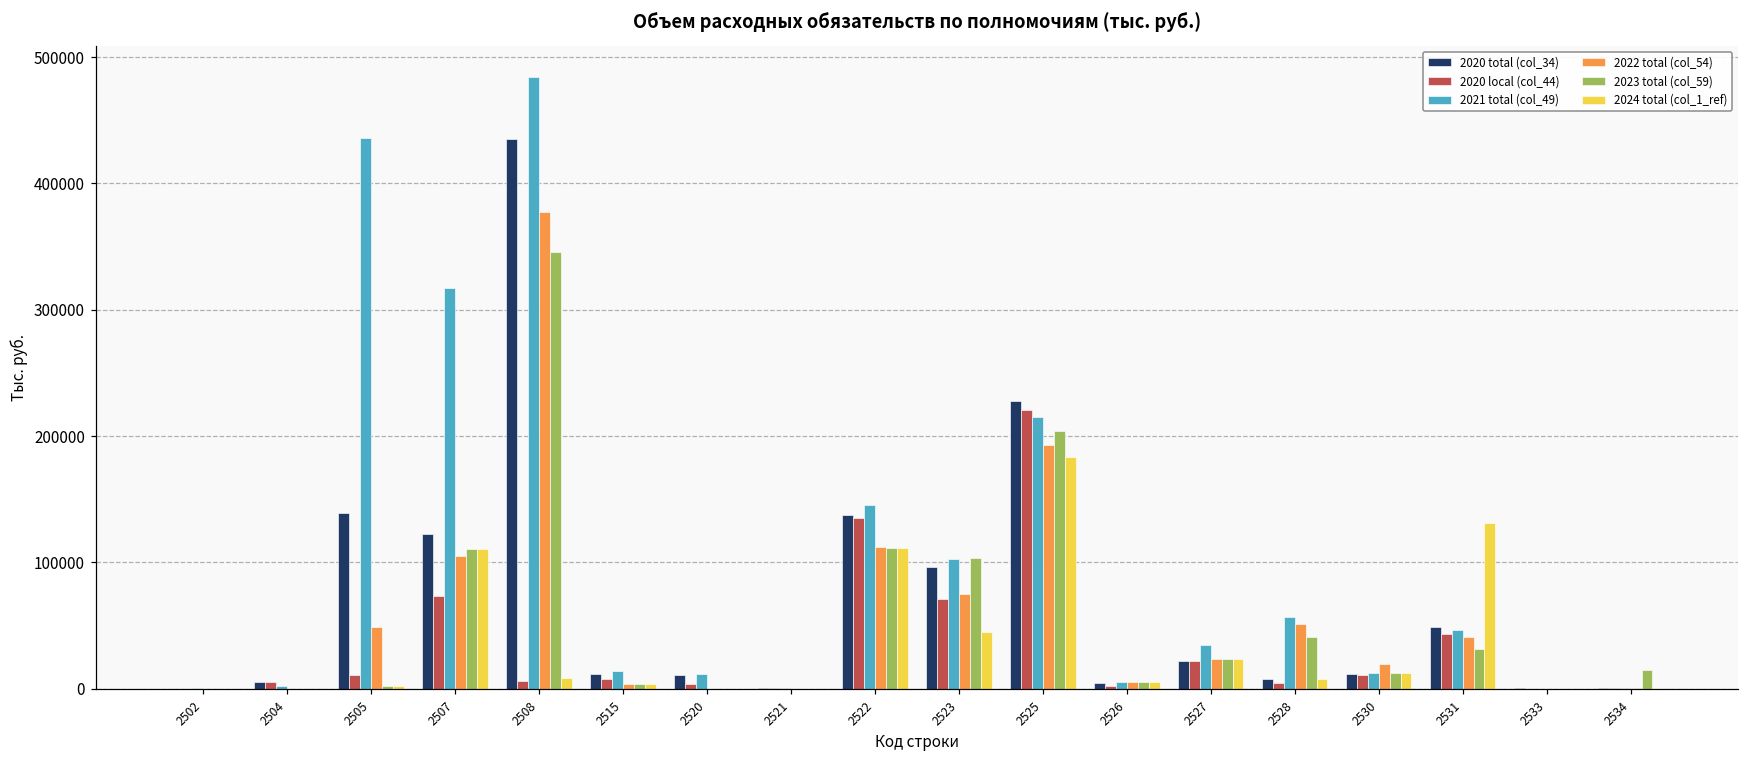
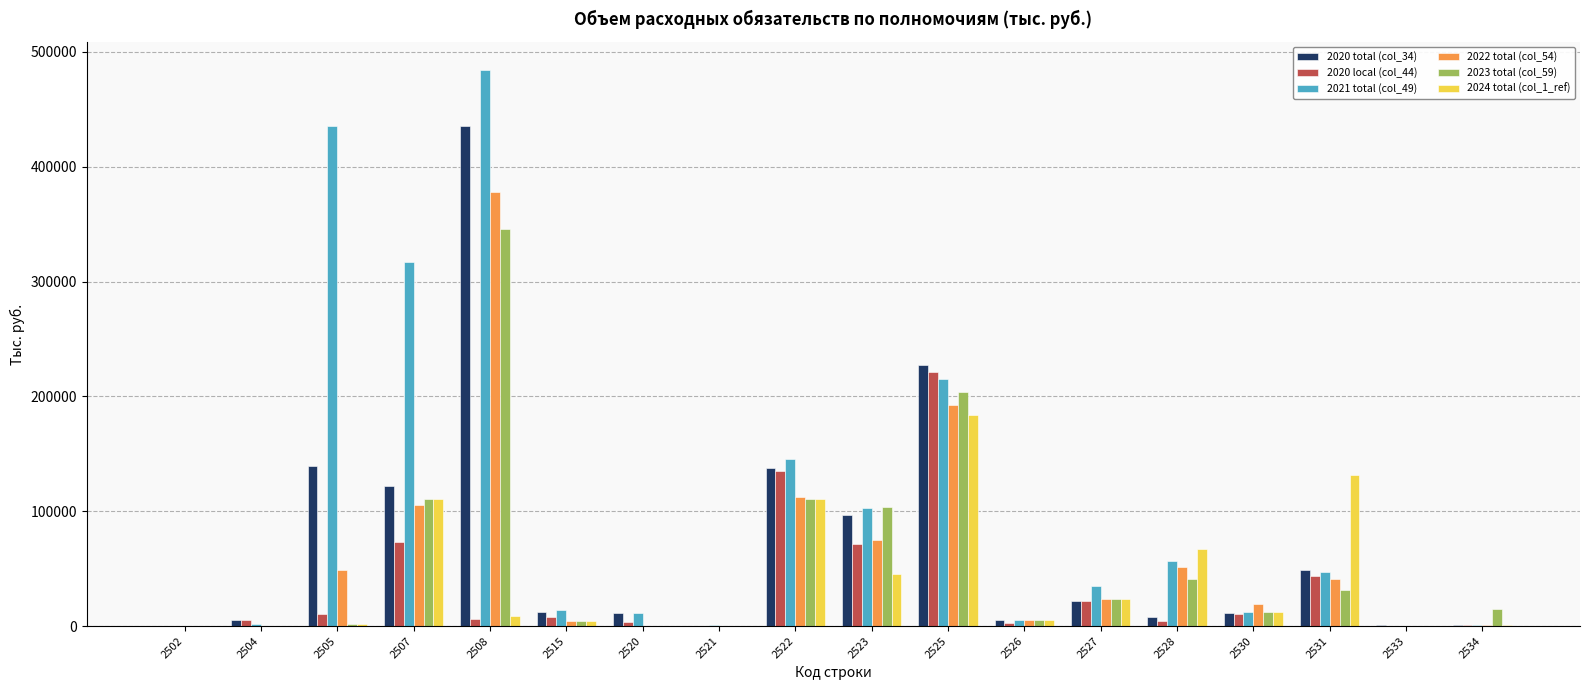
2024 total (col_1_ref), 2528: 8000 -> 68000
